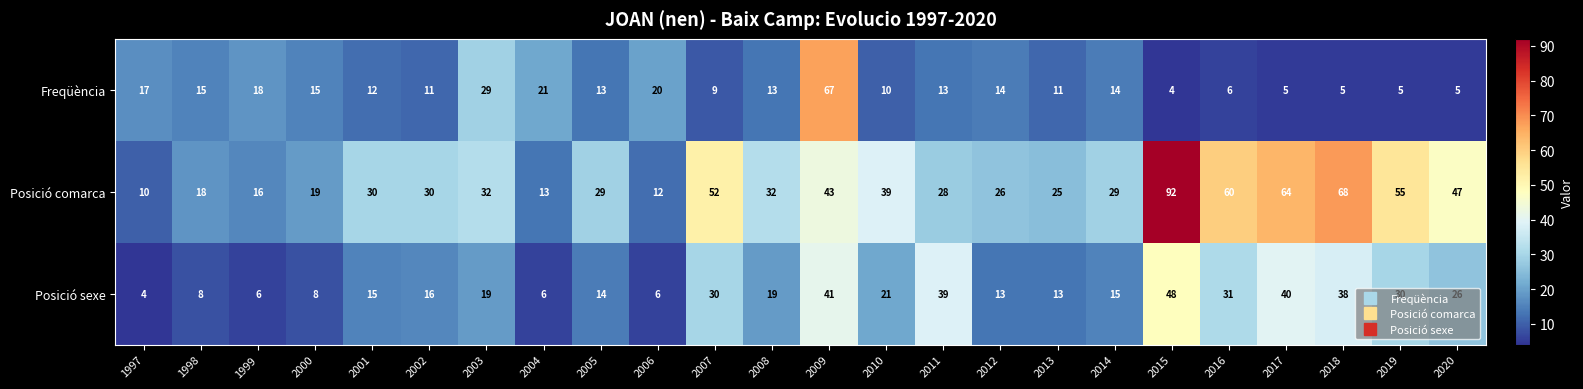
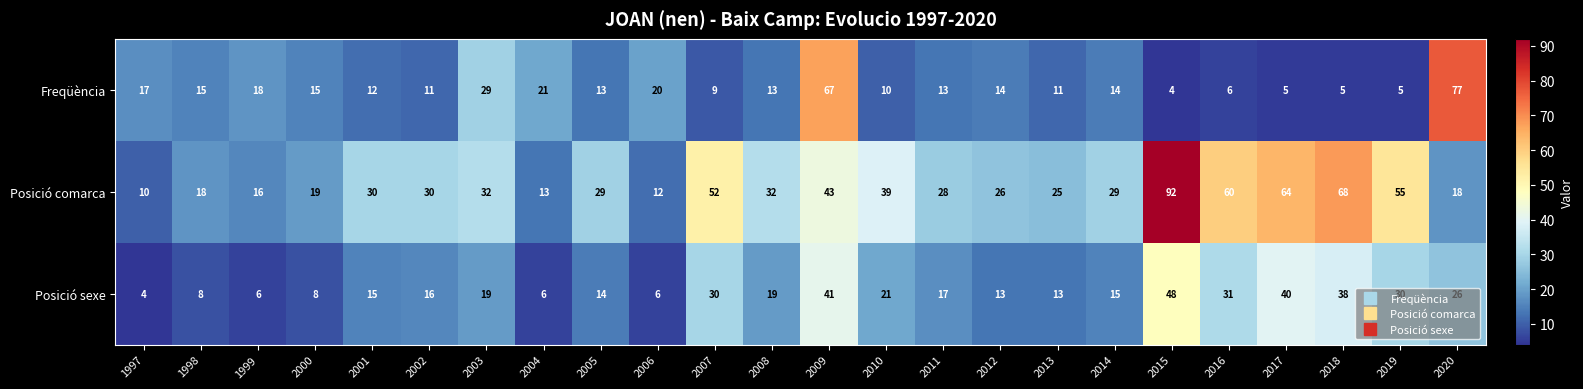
Freqüència, 2020: 5 -> 77
Posició comarca, 2020: 47 -> 18
Posició sexe, 2011: 39 -> 17
